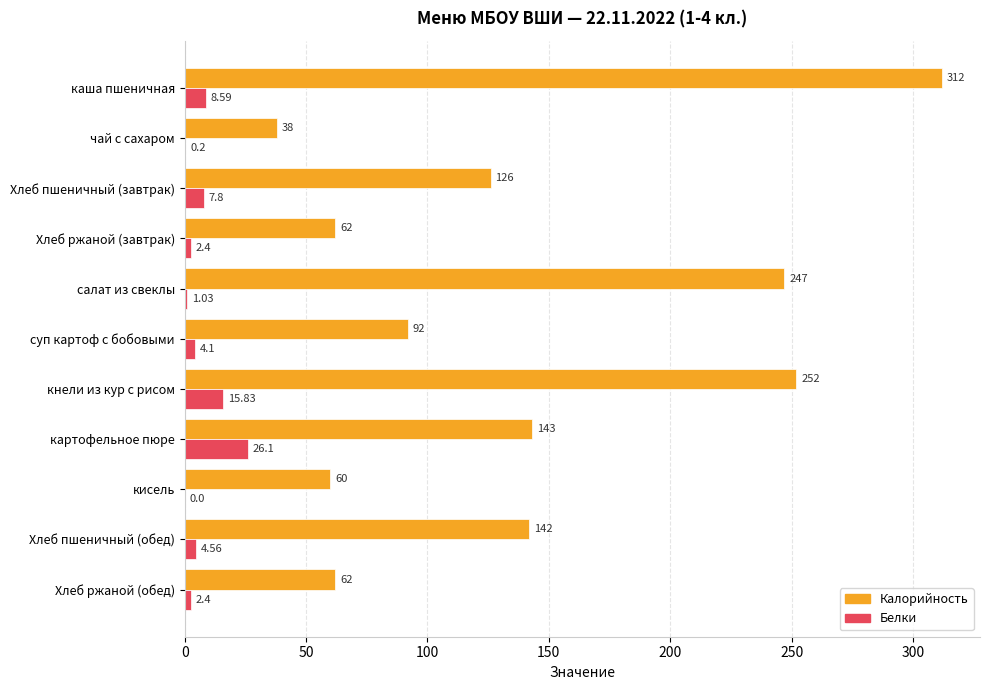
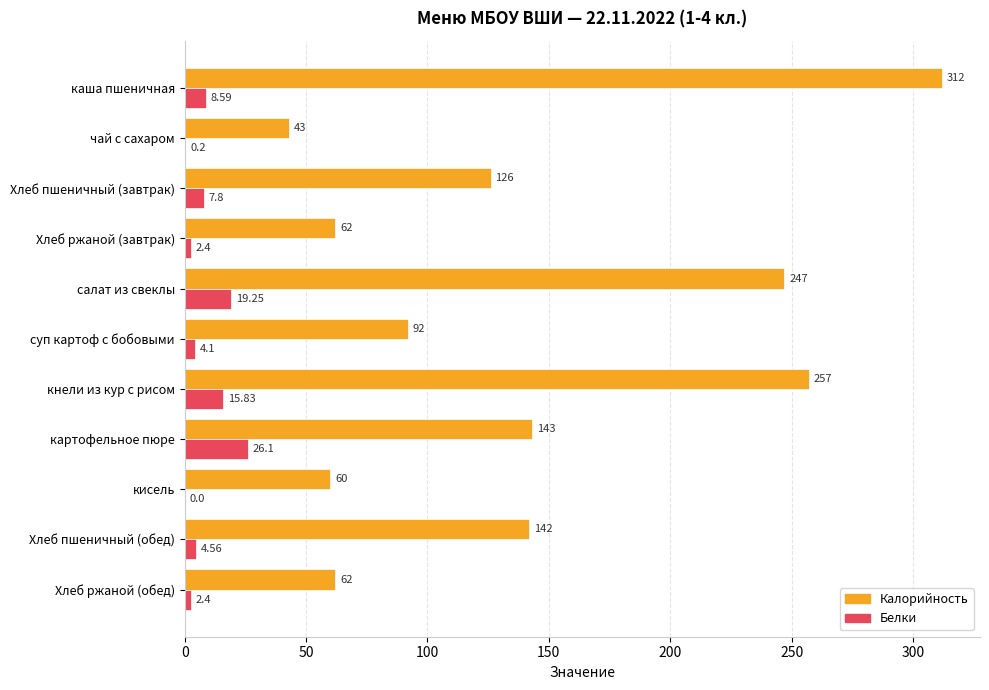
Калорийность, чай с сахаром: 38 -> 43
Белки, салат из свеклы: 1.03 -> 19.25
Калорийность, кнели из кур с рисом: 252 -> 257
